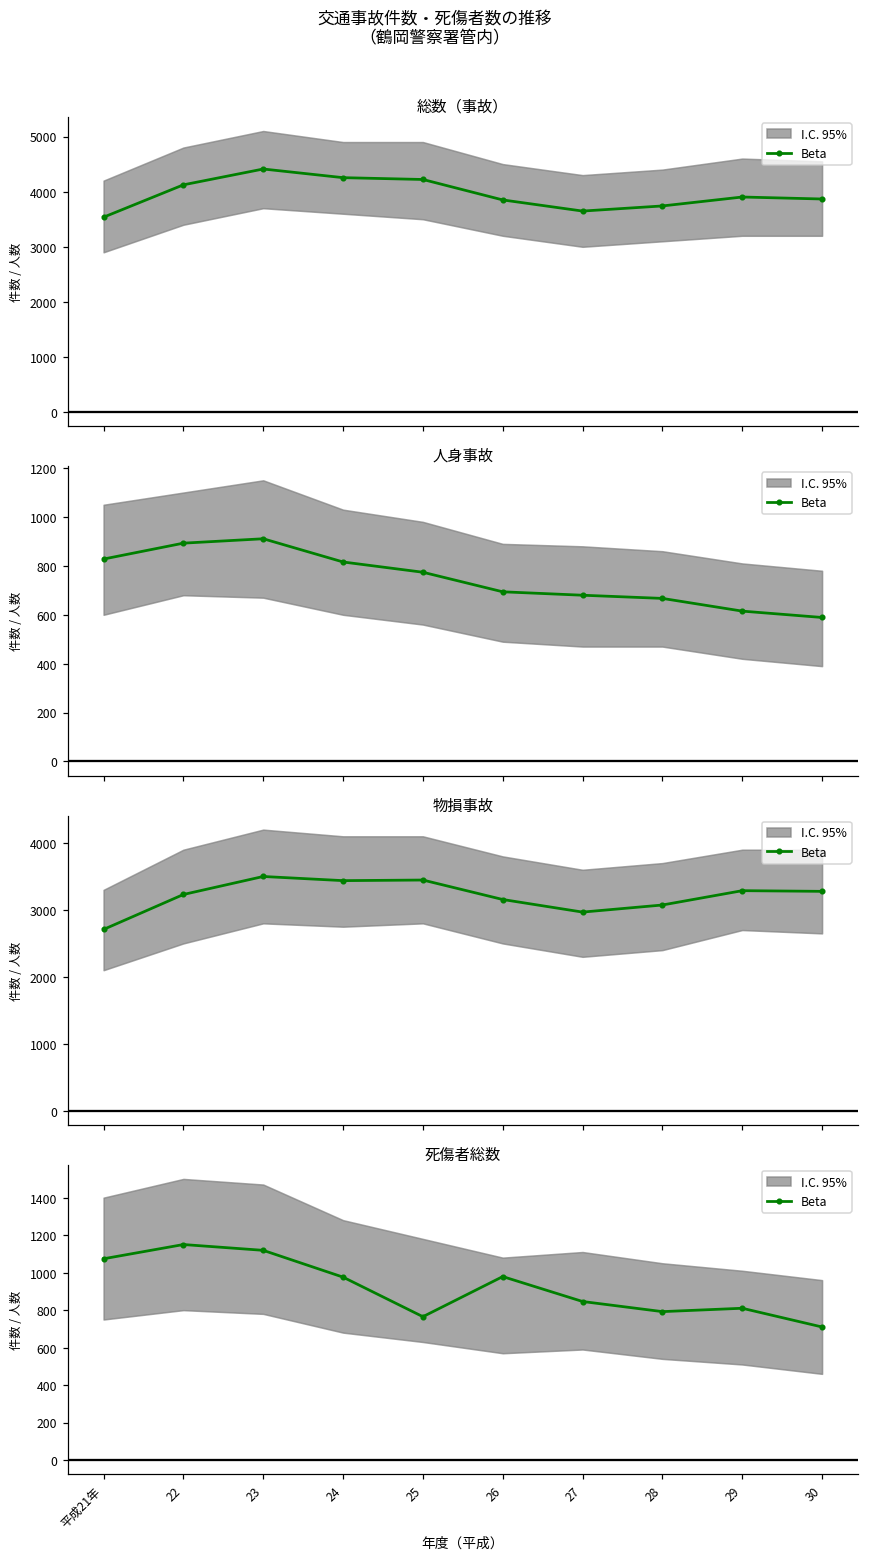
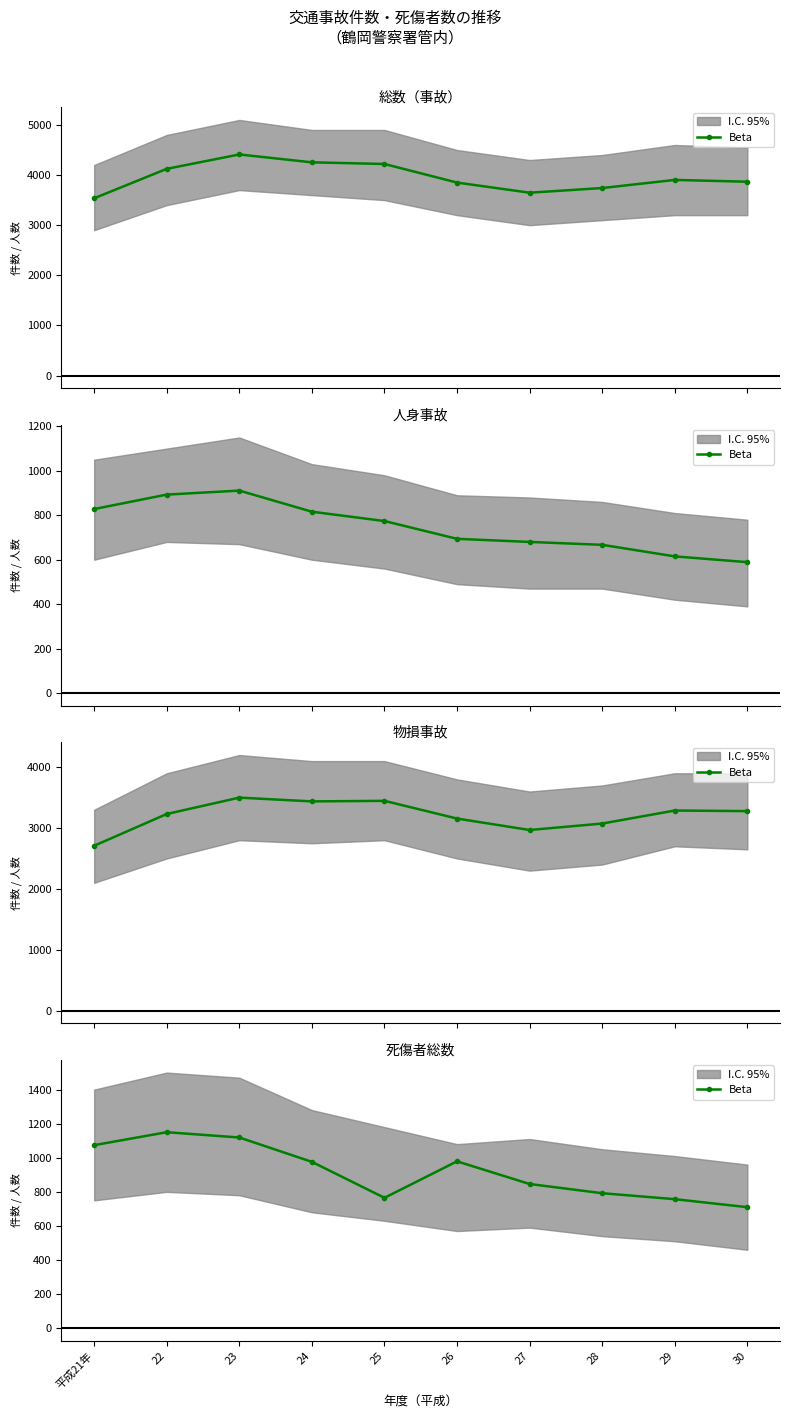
死傷者総数, Beta, 29: 810 -> 760
